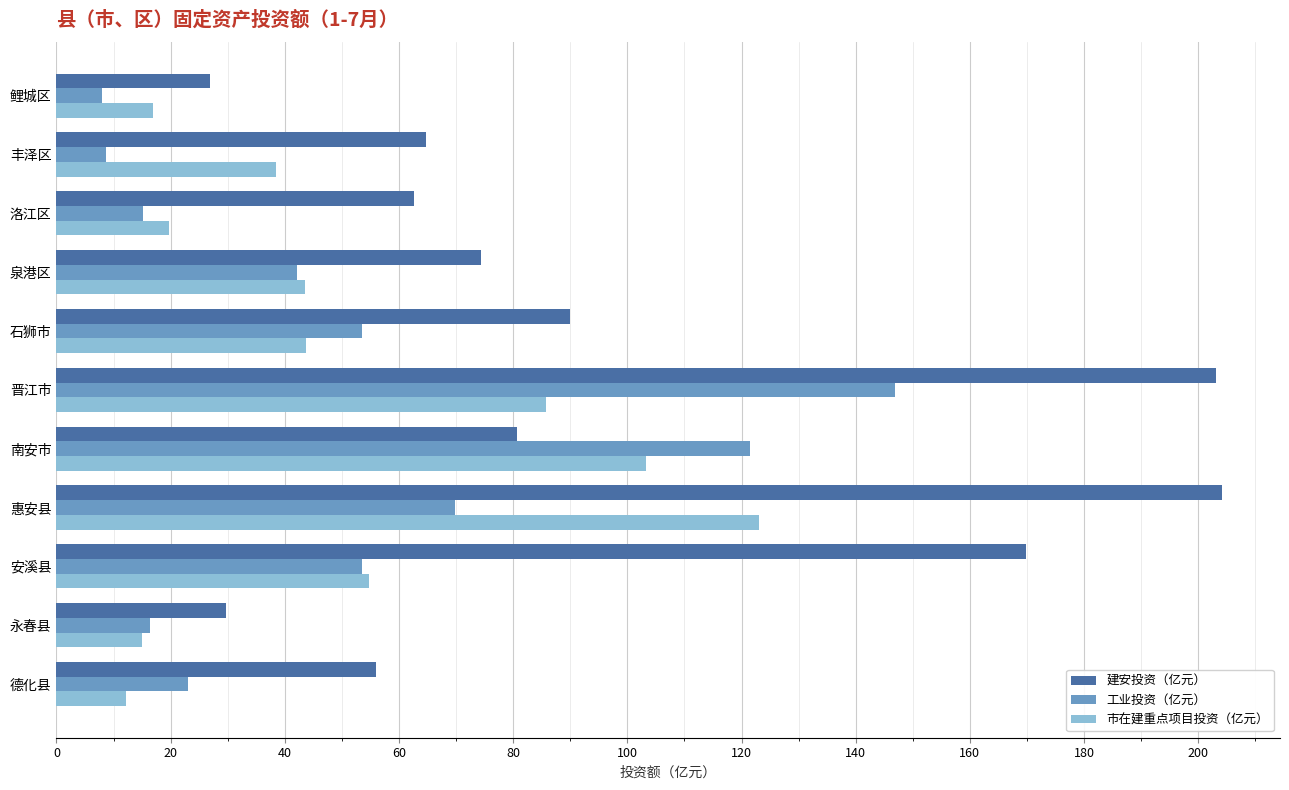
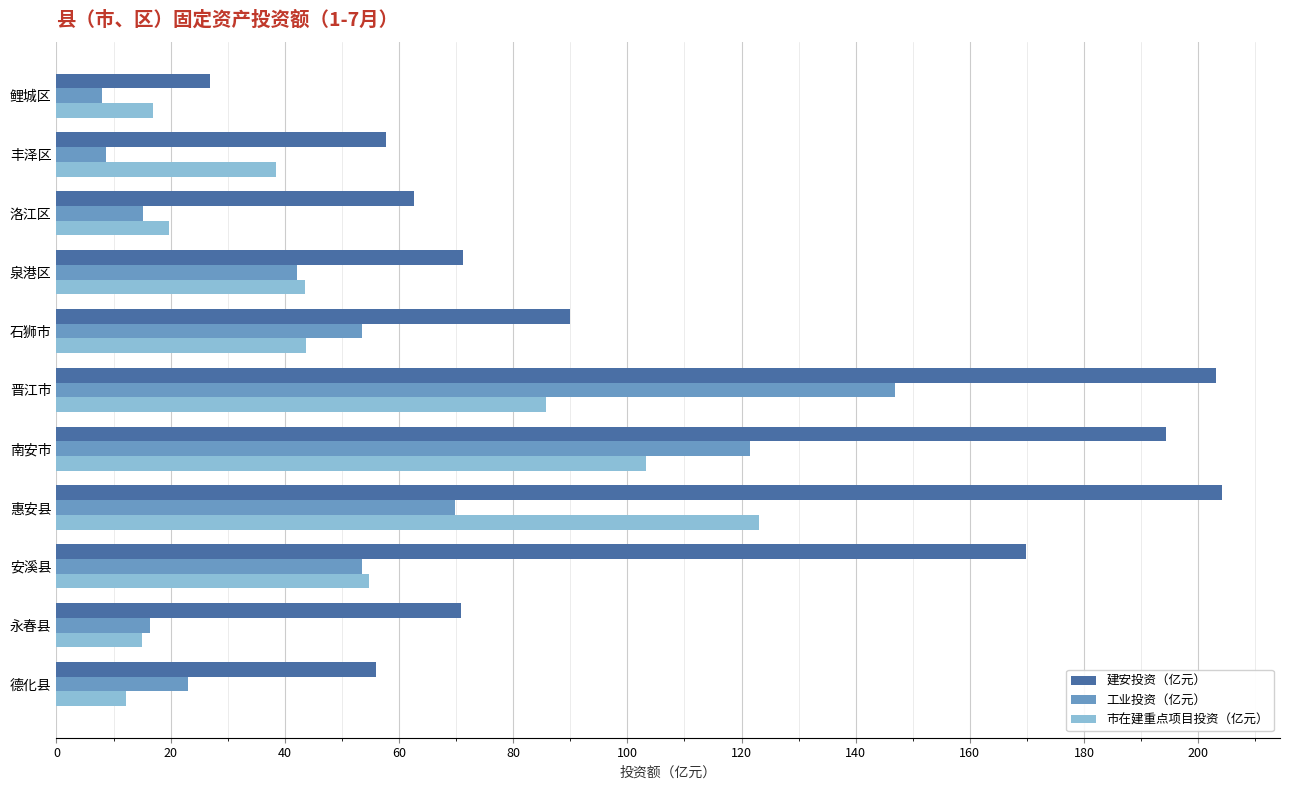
建安投资（亿元）, 丰泽区: 65 -> 58
建安投资（亿元）, 泉港区: 74 -> 71
建安投资（亿元）, 南安市: 81 -> 194
建安投资（亿元）, 永春县: 30 -> 71
